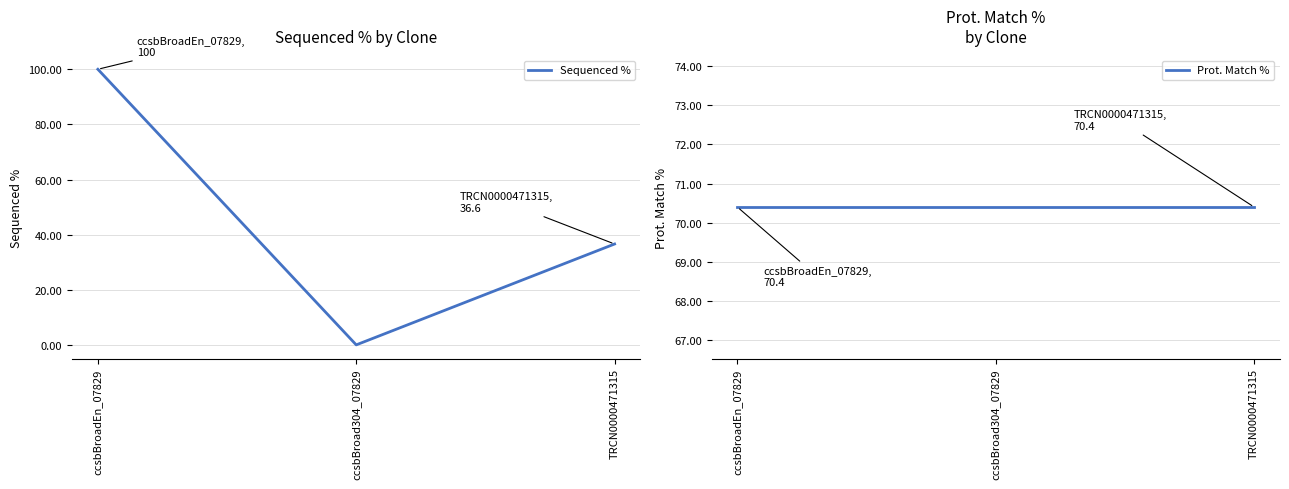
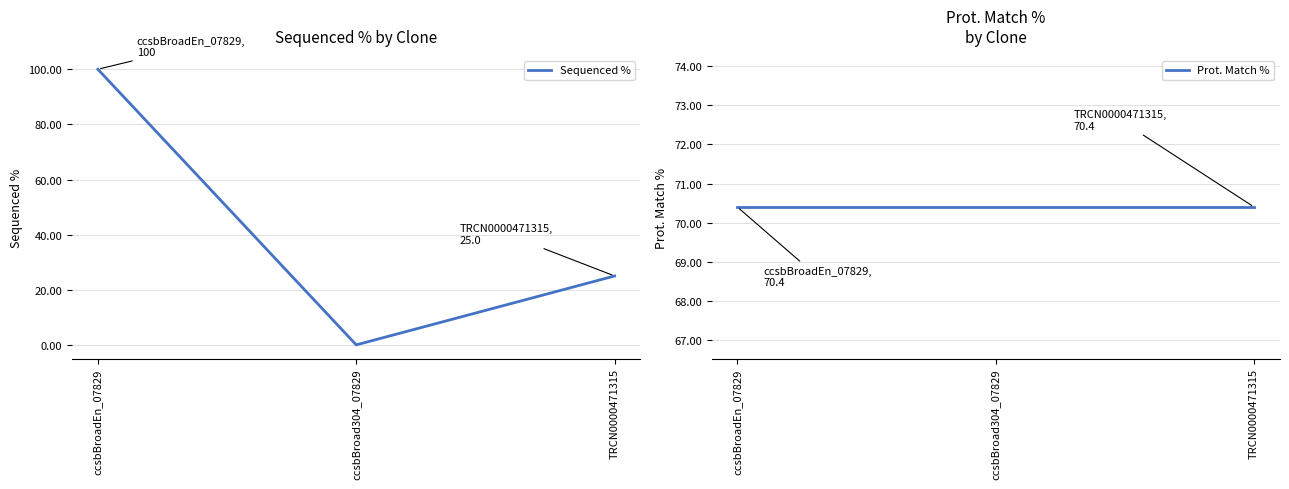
Sequenced % by Clone, TRCN0000471315: 36.6 -> 25.0
